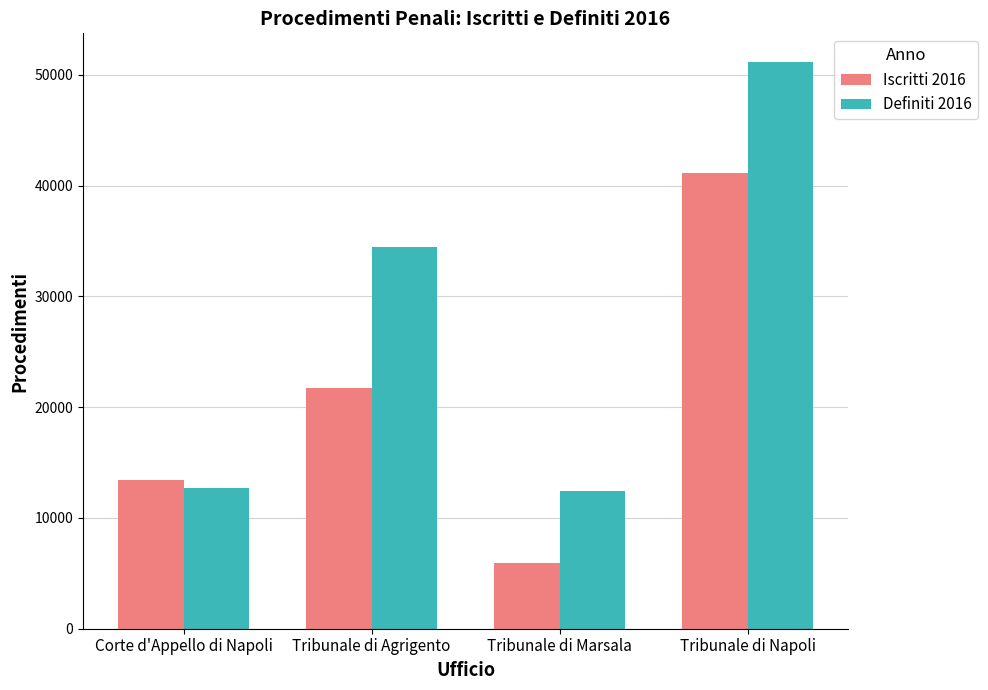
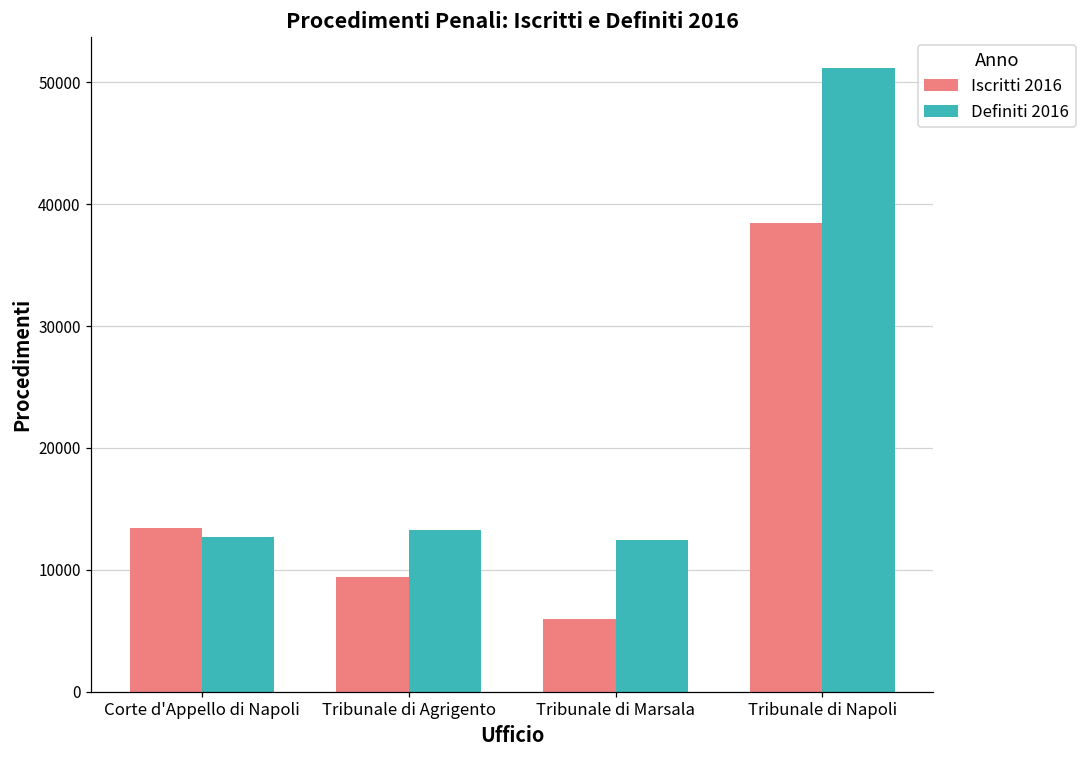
Iscritti 2016, Tribunale di Agrigento: 21700 -> 9400
Definiti 2016, Tribunale di Agrigento: 34500 -> 13300
Iscritti 2016, Tribunale di Napoli: 41100 -> 38400
